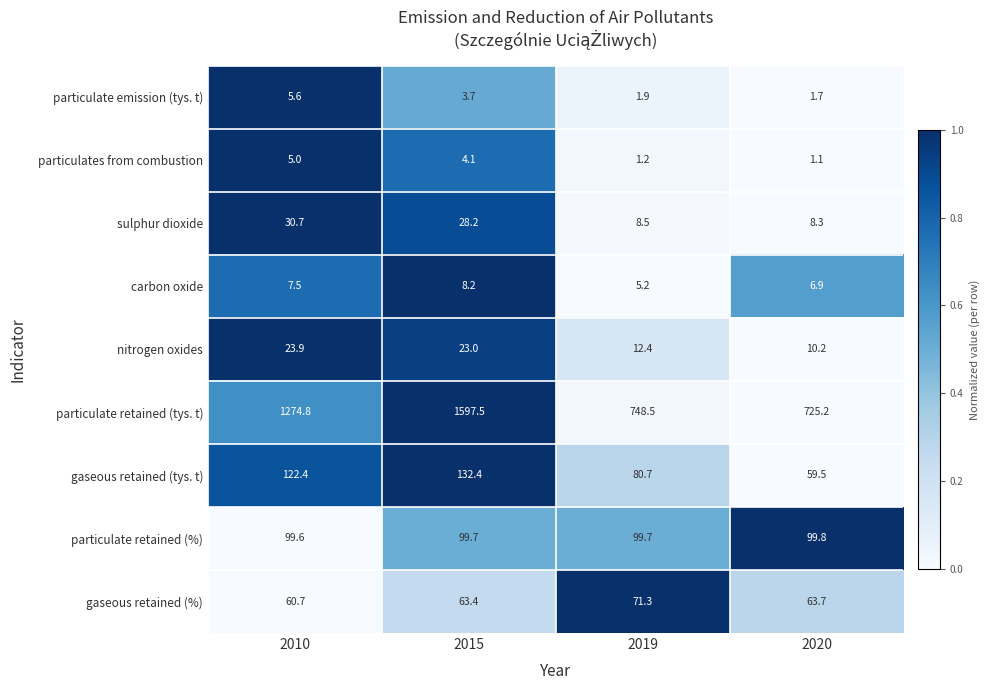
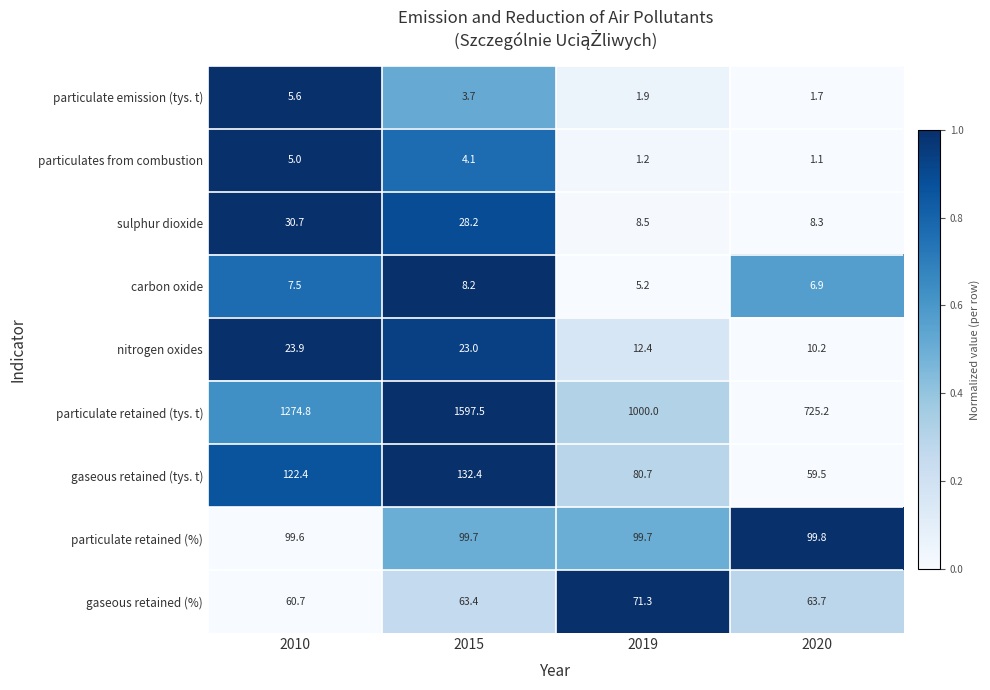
particulate retained (tys. t), 2019: 748.5 -> 1000.0
